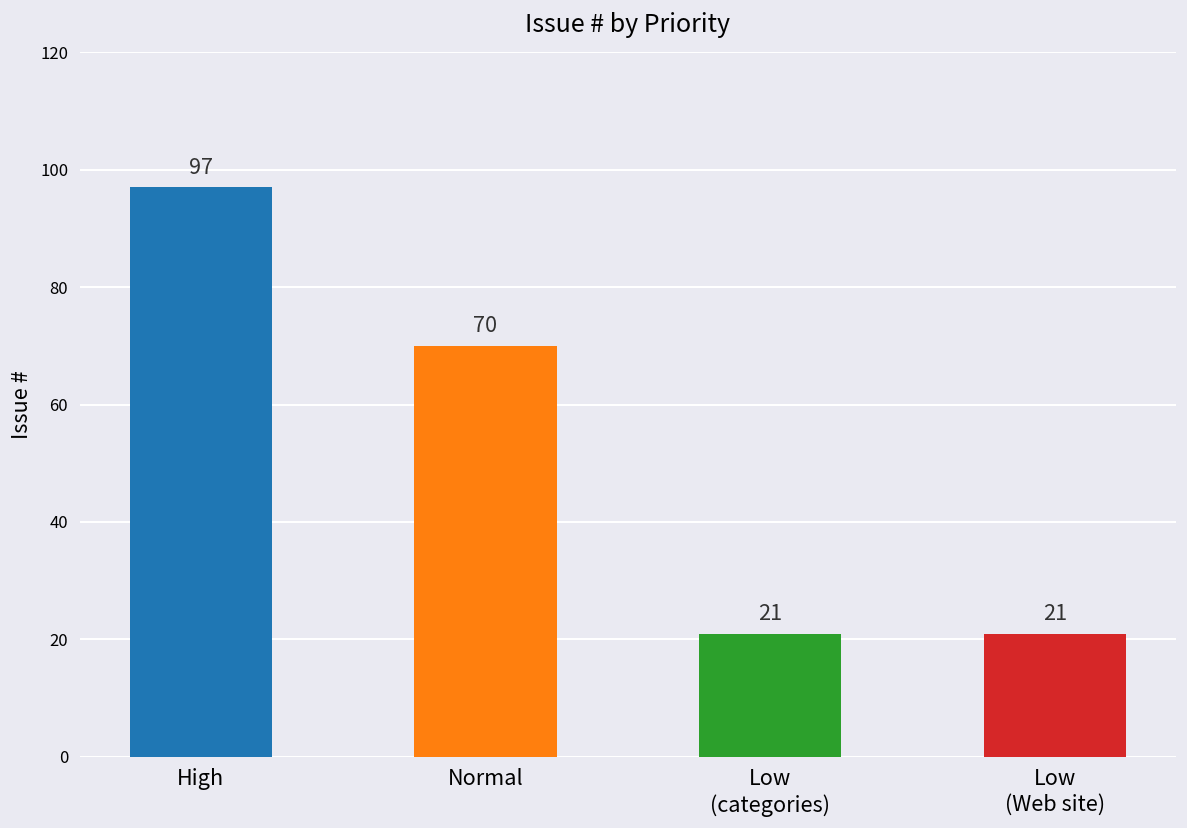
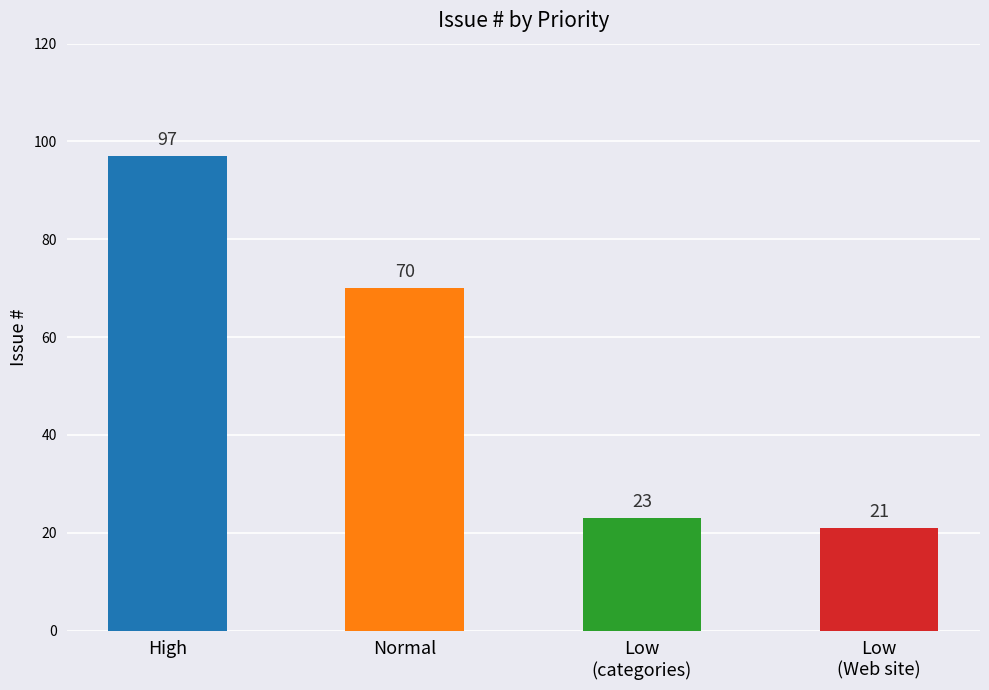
Low (categories): 21 -> 23
